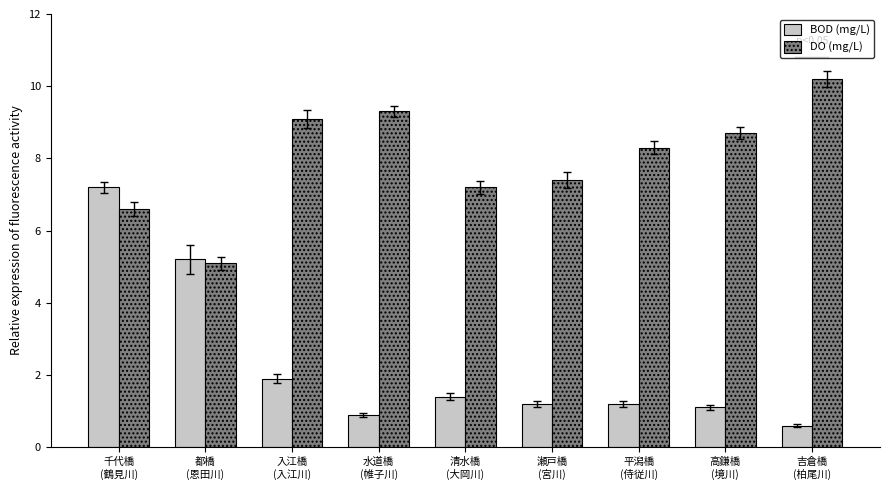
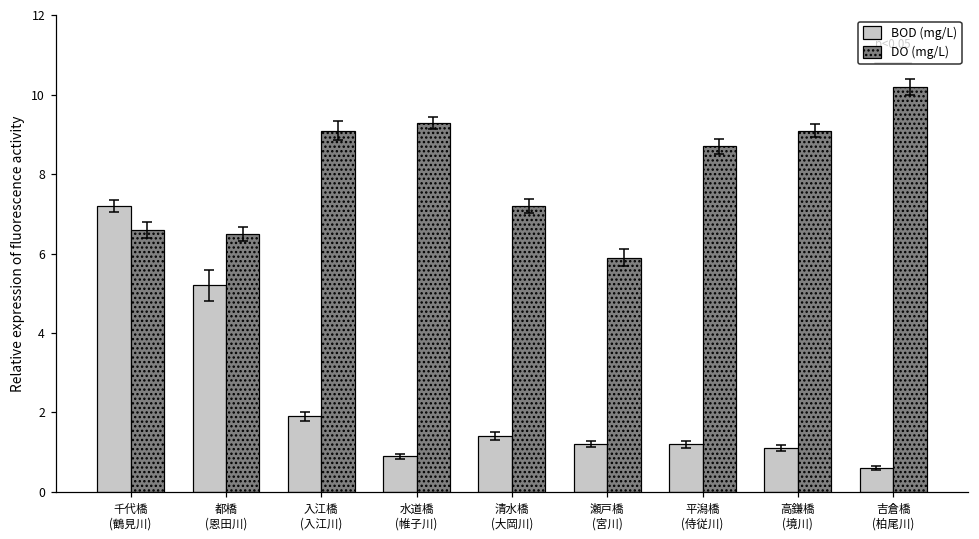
DO (mg/L), 都橋 (恩田川): 5.1 -> 6.5
DO (mg/L), 瀬戸橋 (宮川): 7.4 -> 5.9
DO (mg/L), 平潟橋 (侍従川): 8.3 -> 8.7
DO (mg/L), 高鎌橋 (境川): 8.7 -> 9.1
